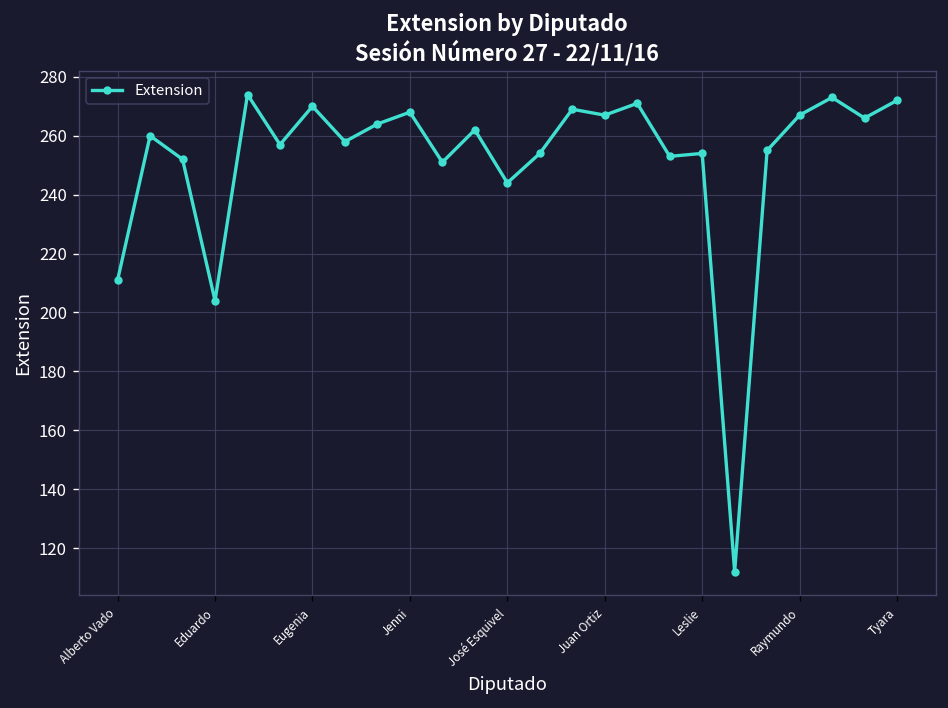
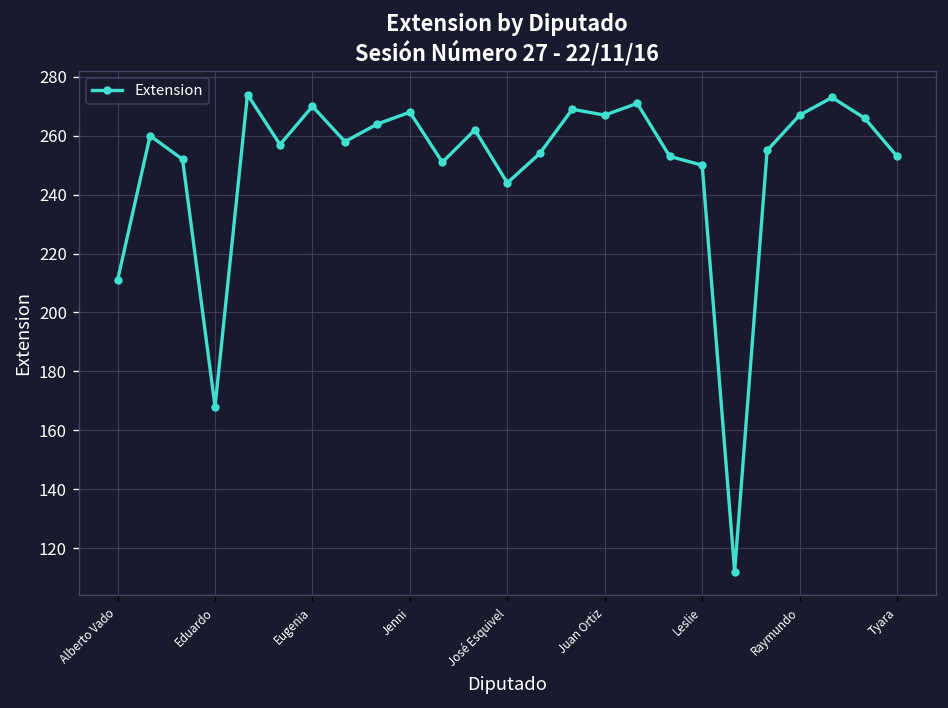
Eduardo: 204 -> 168
Leslie: 254 -> 250
Tyara: 272 -> 253
